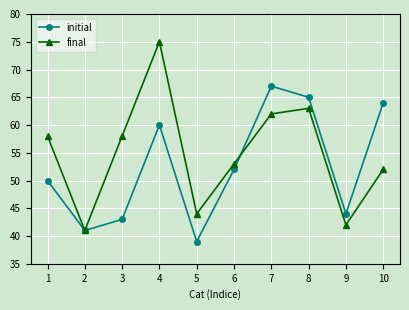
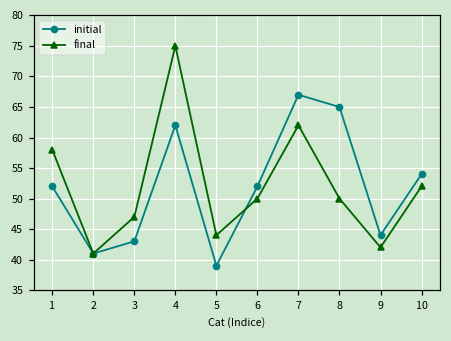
initial, 1: 50 -> 52
final, 3: 58 -> 47
initial, 4: 60 -> 62
final, 6: 53 -> 50
final, 8: 63 -> 50
initial, 10: 64 -> 54
